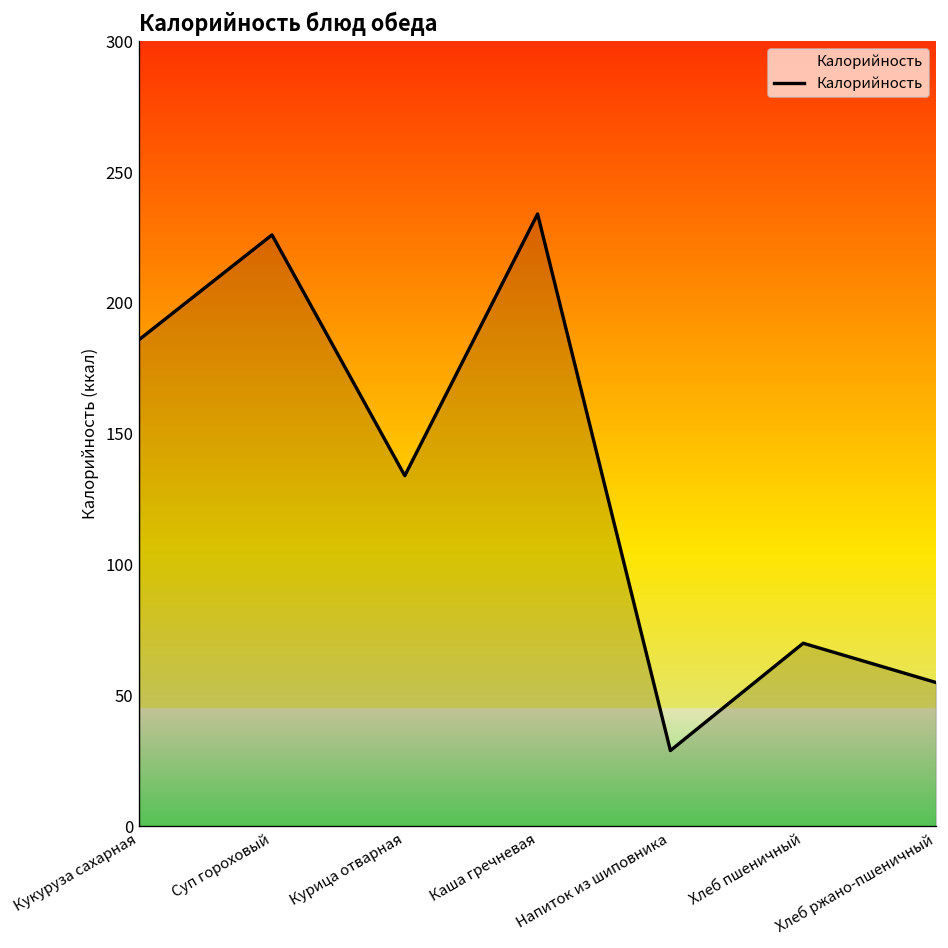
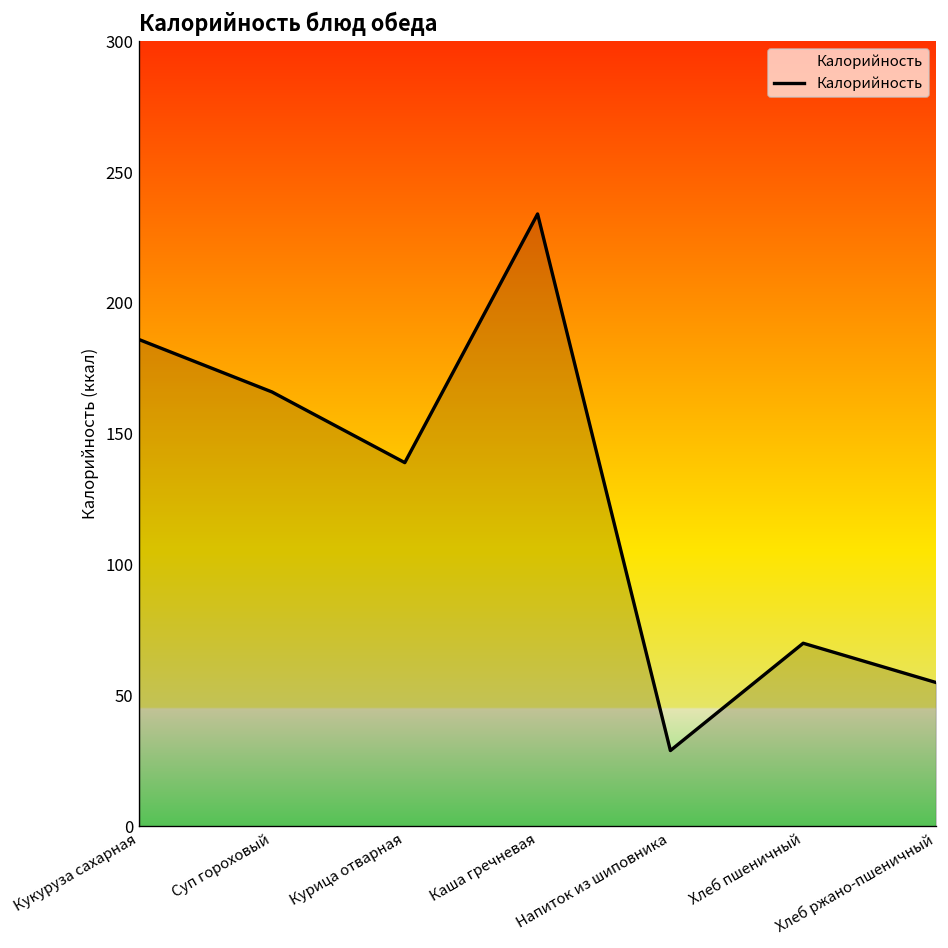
Суп гороховый: 226 -> 166
Курица отварная: 134 -> 139
